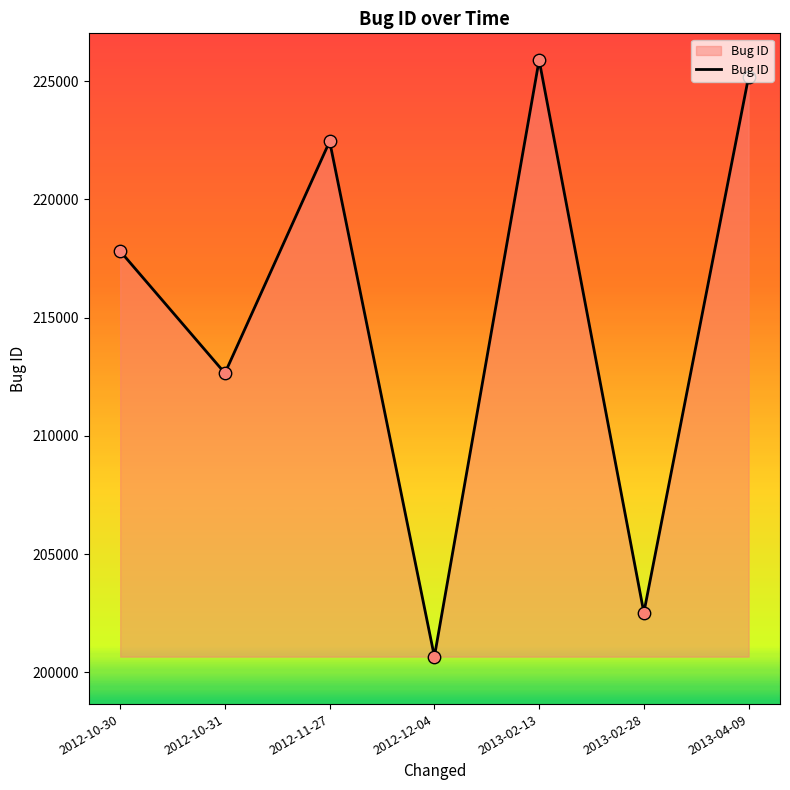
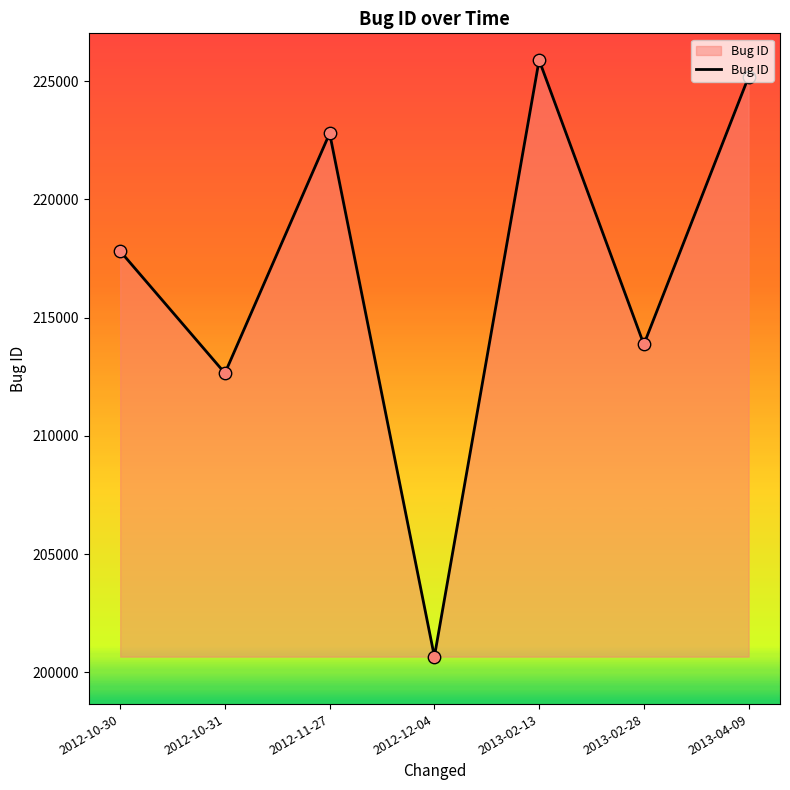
2012-11-27: 222500 -> 222800
2013-02-28: 202500 -> 213900
